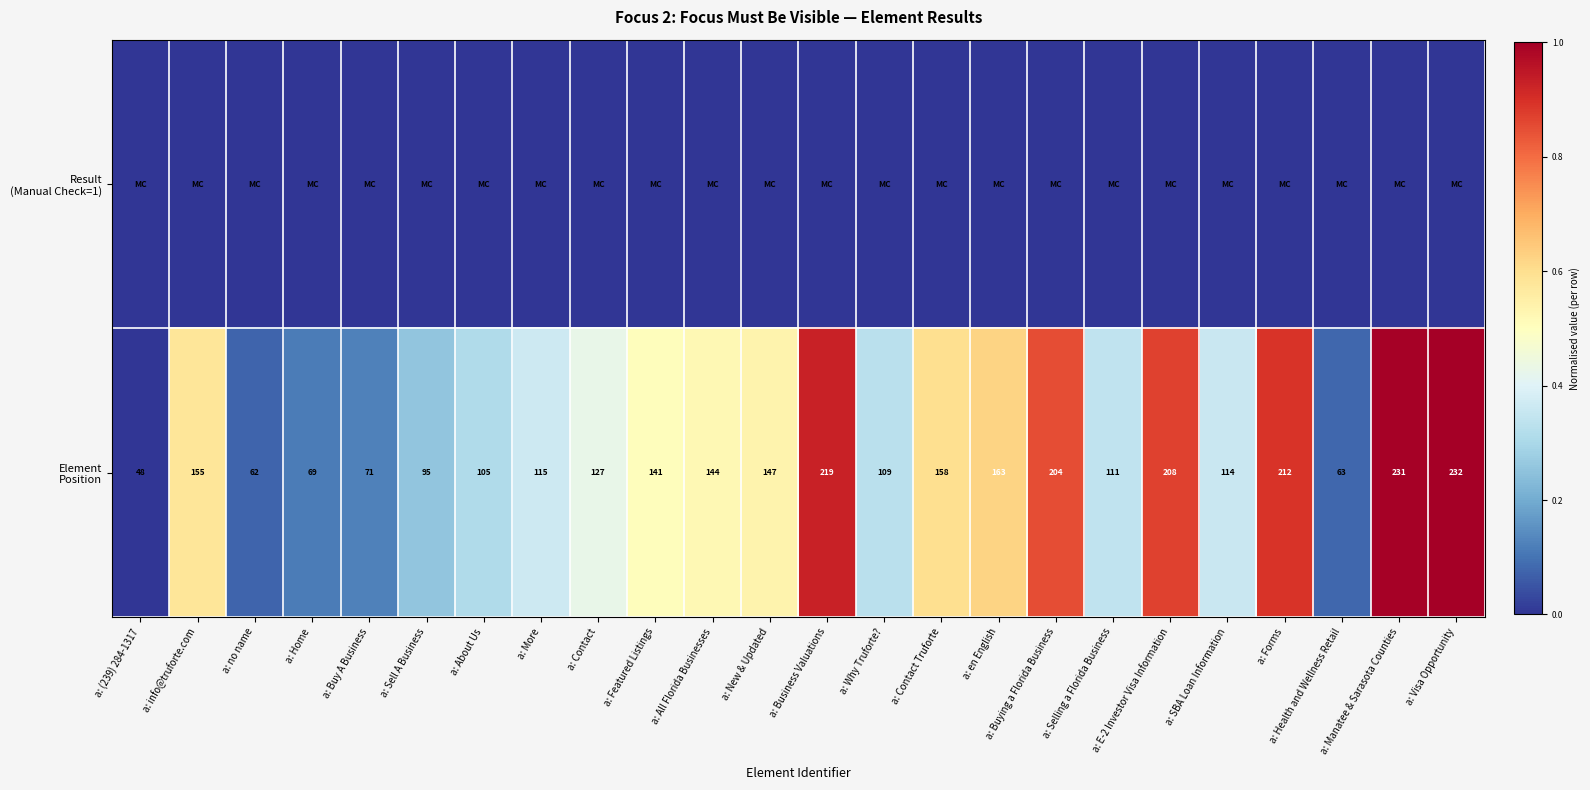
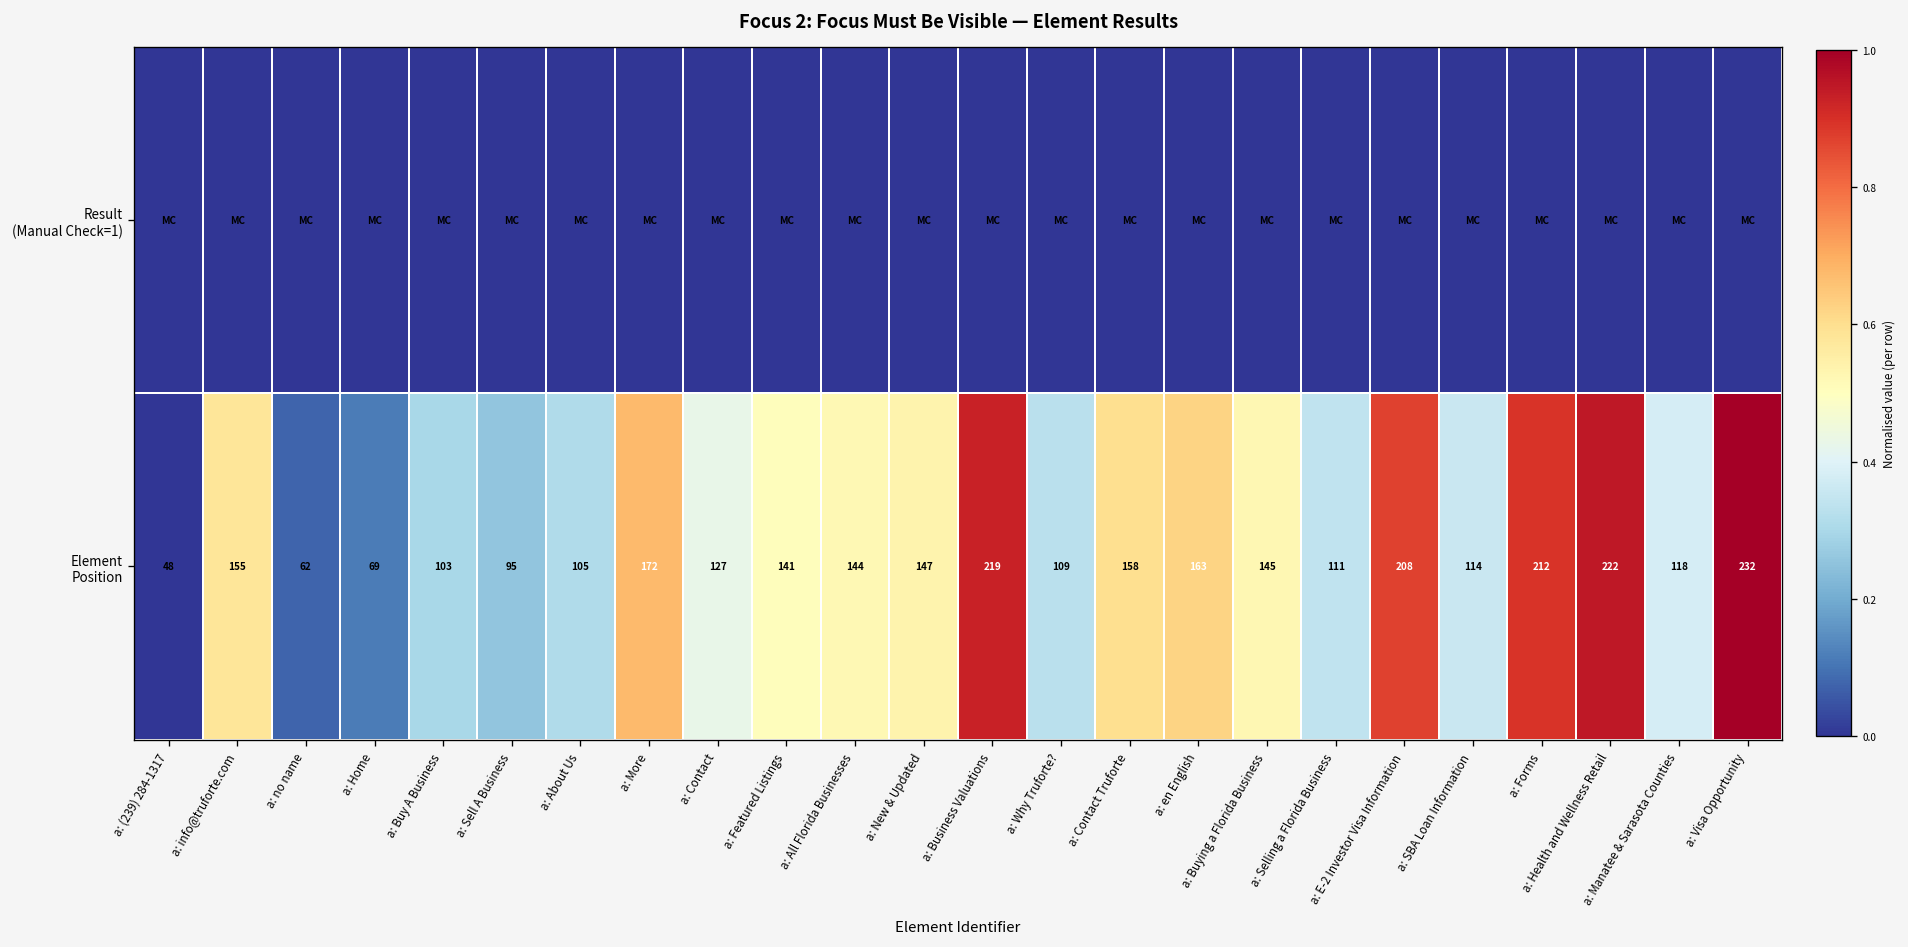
Element Position, a: Buy A Business: 71 -> 103
Element Position, a: More: 115 -> 172
Element Position, a: Buying a Florida Business: 204 -> 145
Element Position, a: Health and Wellness Retail: 63 -> 222
Element Position, a: Manatee & Sarasota Counties: 231 -> 118
